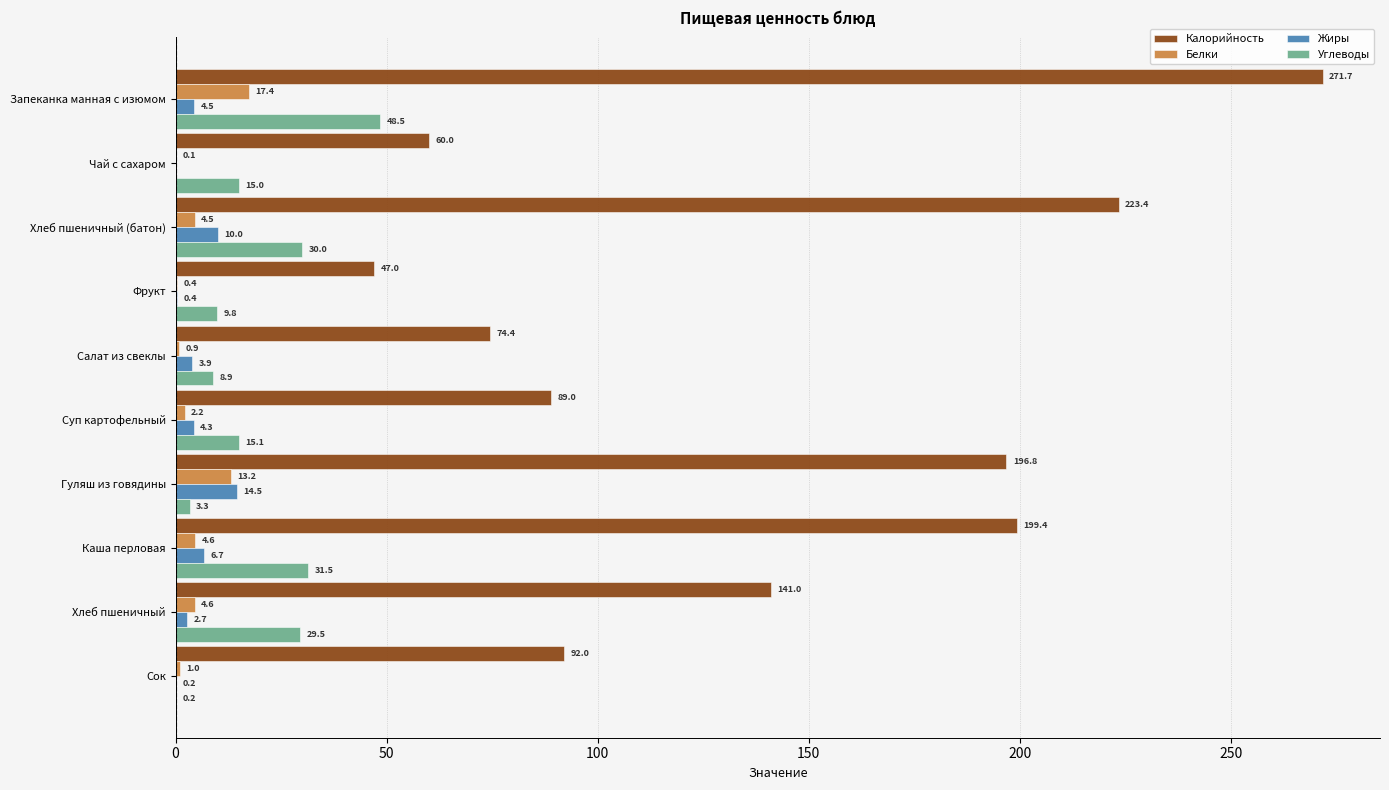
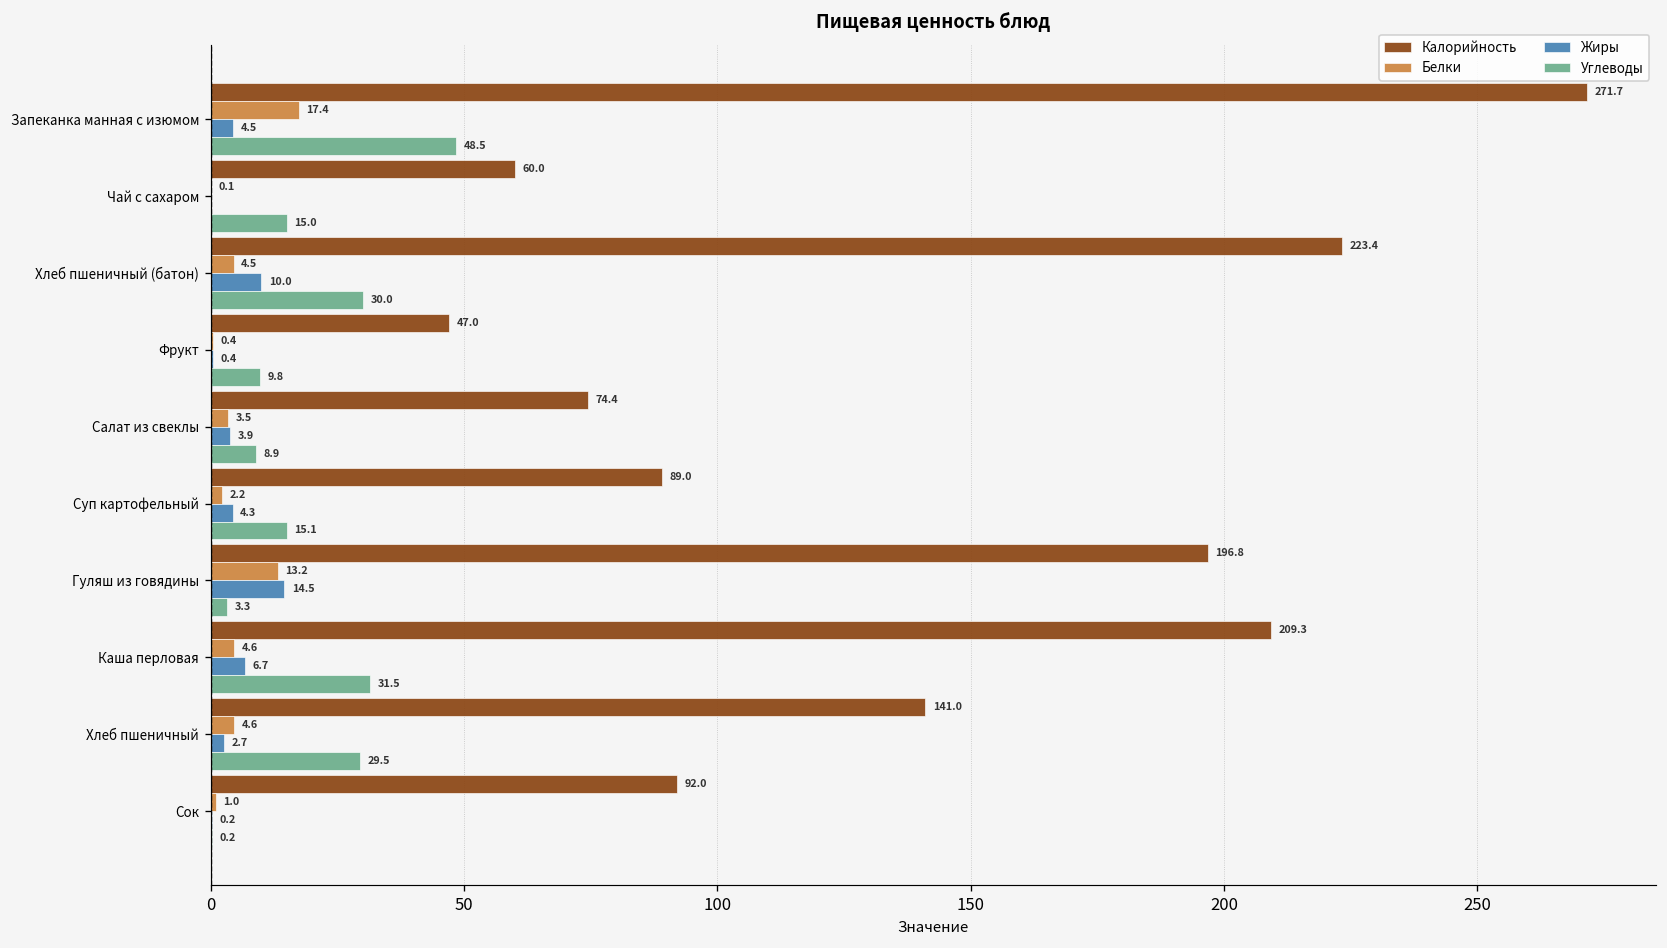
Белки, Салат из свеклы: 0.9 -> 3.5
Калорийность, Каша перловая: 199.4 -> 209.3
